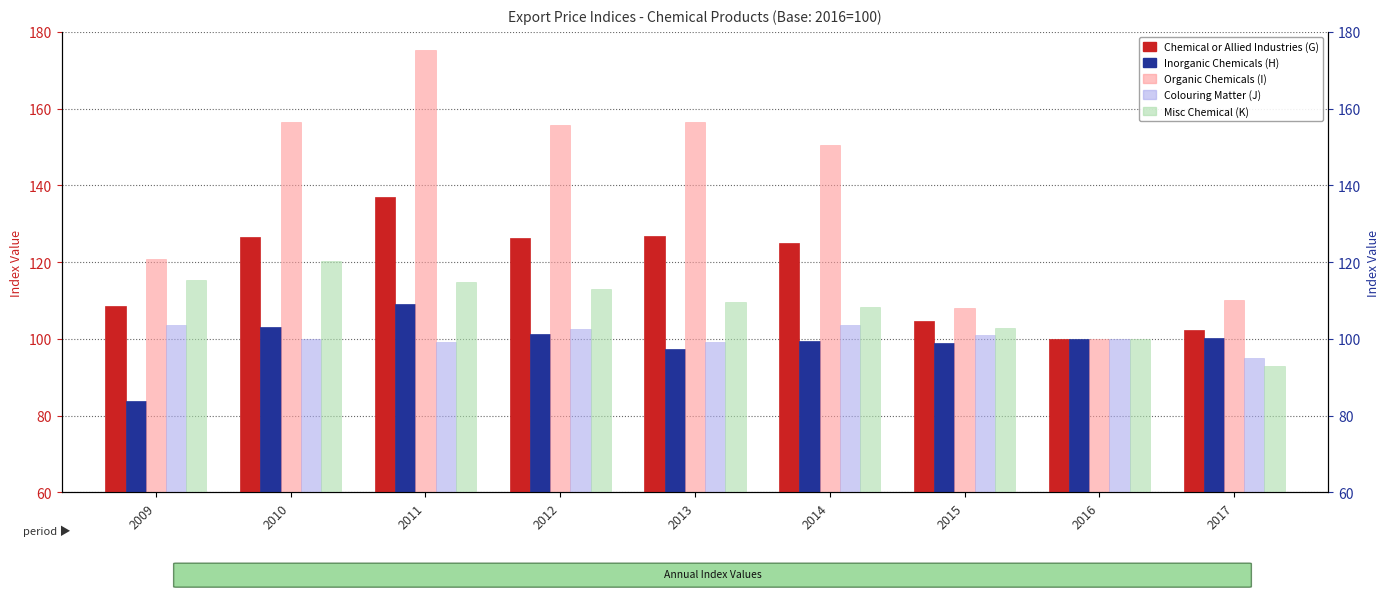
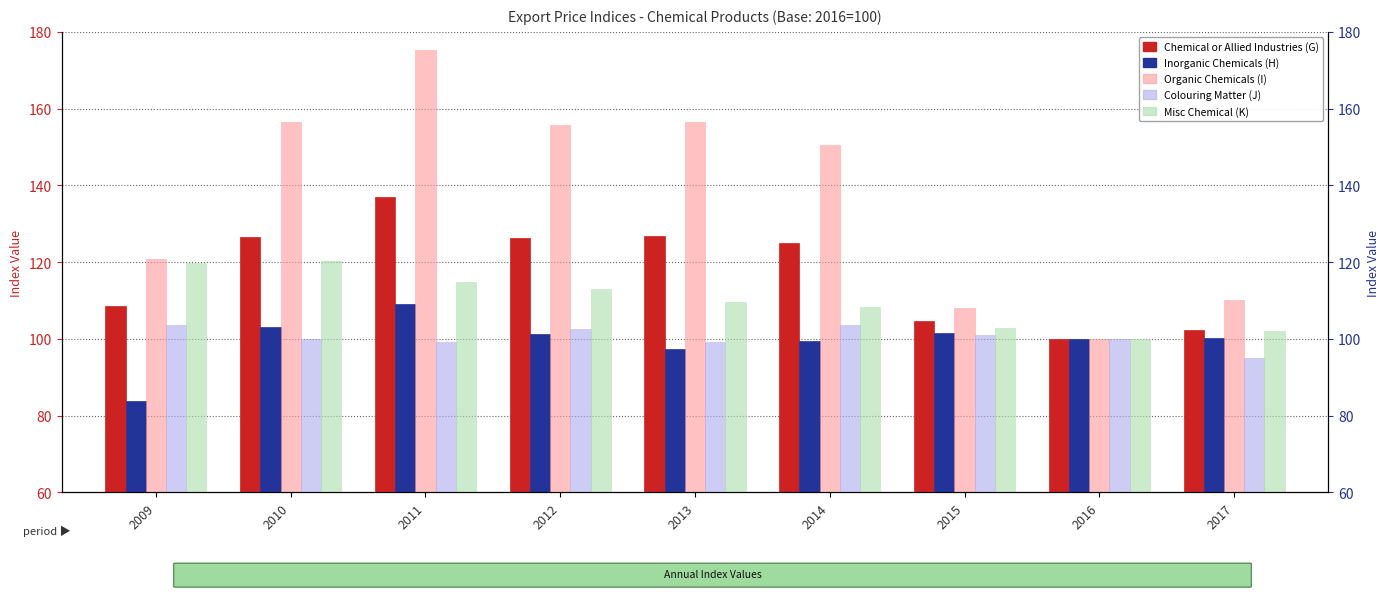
Inorganic Chemicals (H), 2015: 99 -> 102
Misc Chemical (K), 2009: 115 -> 120
Misc Chemical (K), 2017: 93 -> 102
